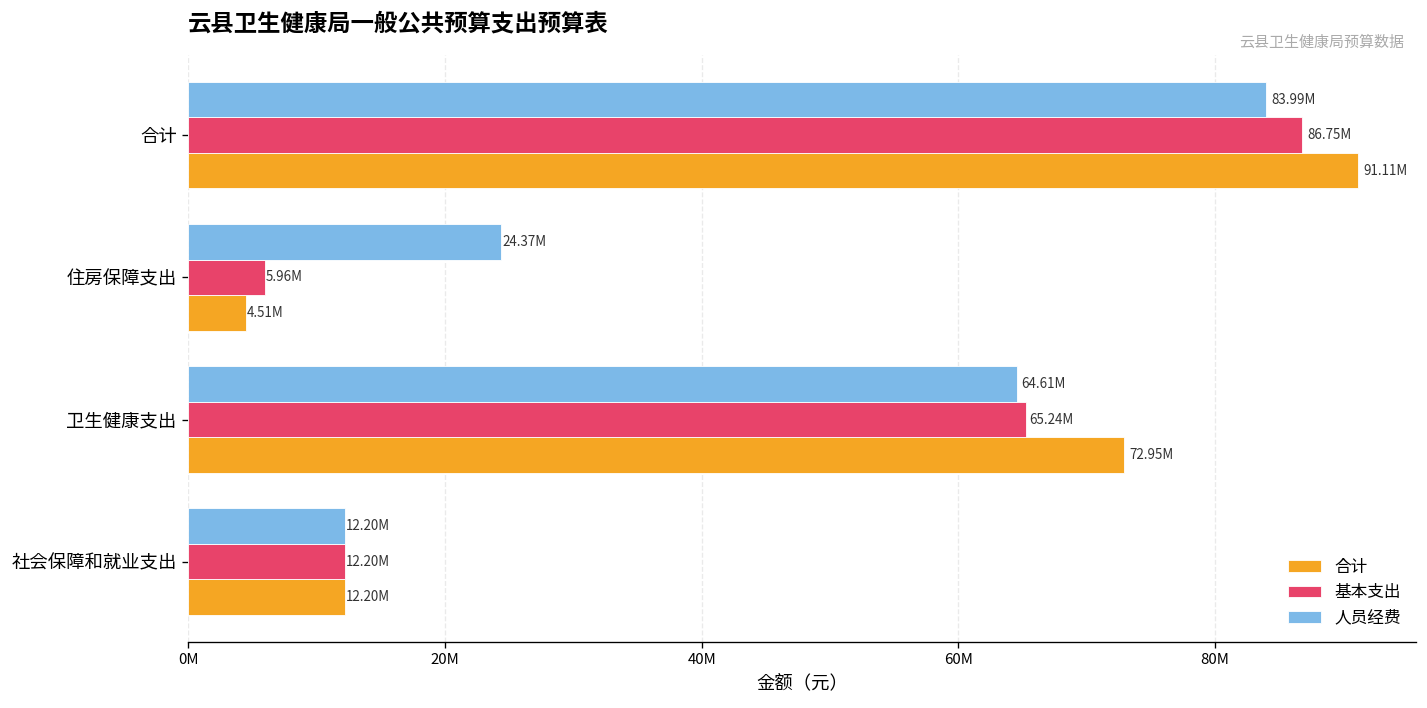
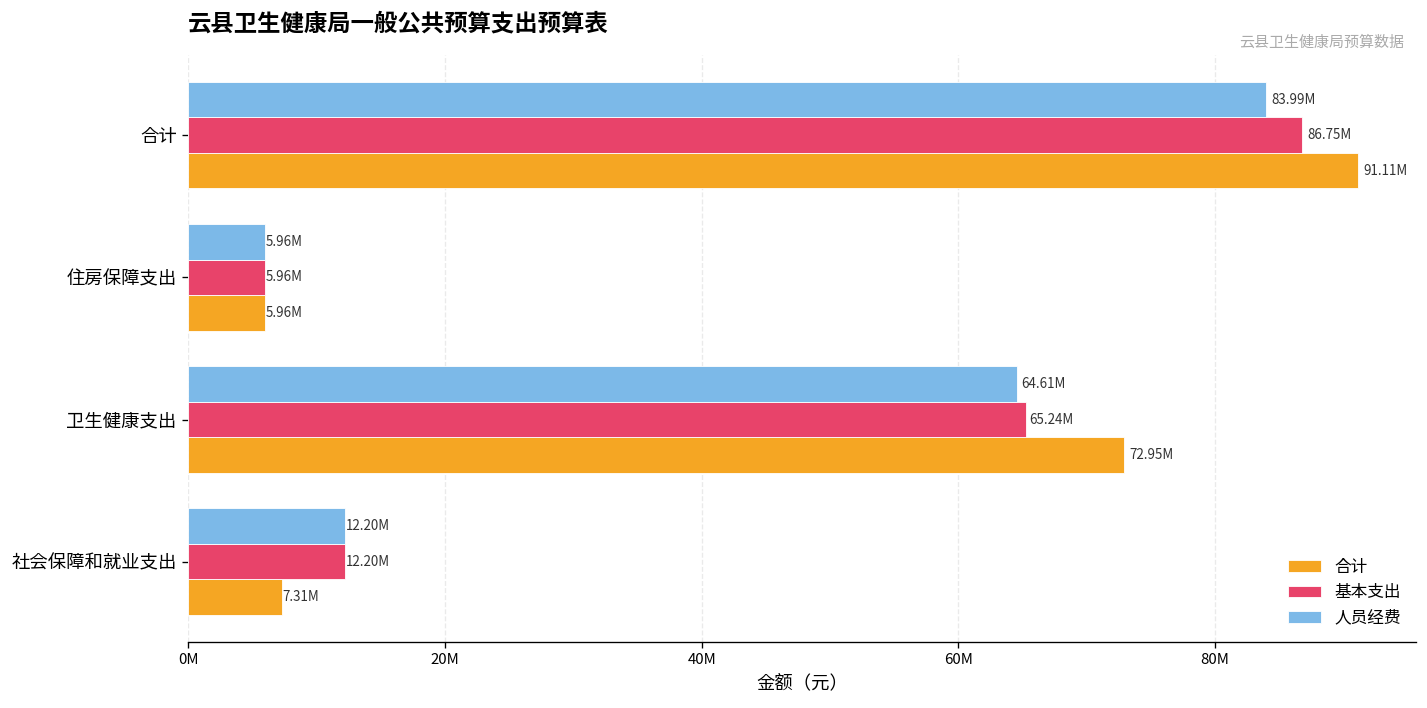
人员经费, 住房保障支出: 24.37M -> 5.96M
合计, 住房保障支出: 4.51M -> 5.96M
合计, 社会保障和就业支出: 12.20M -> 7.31M
